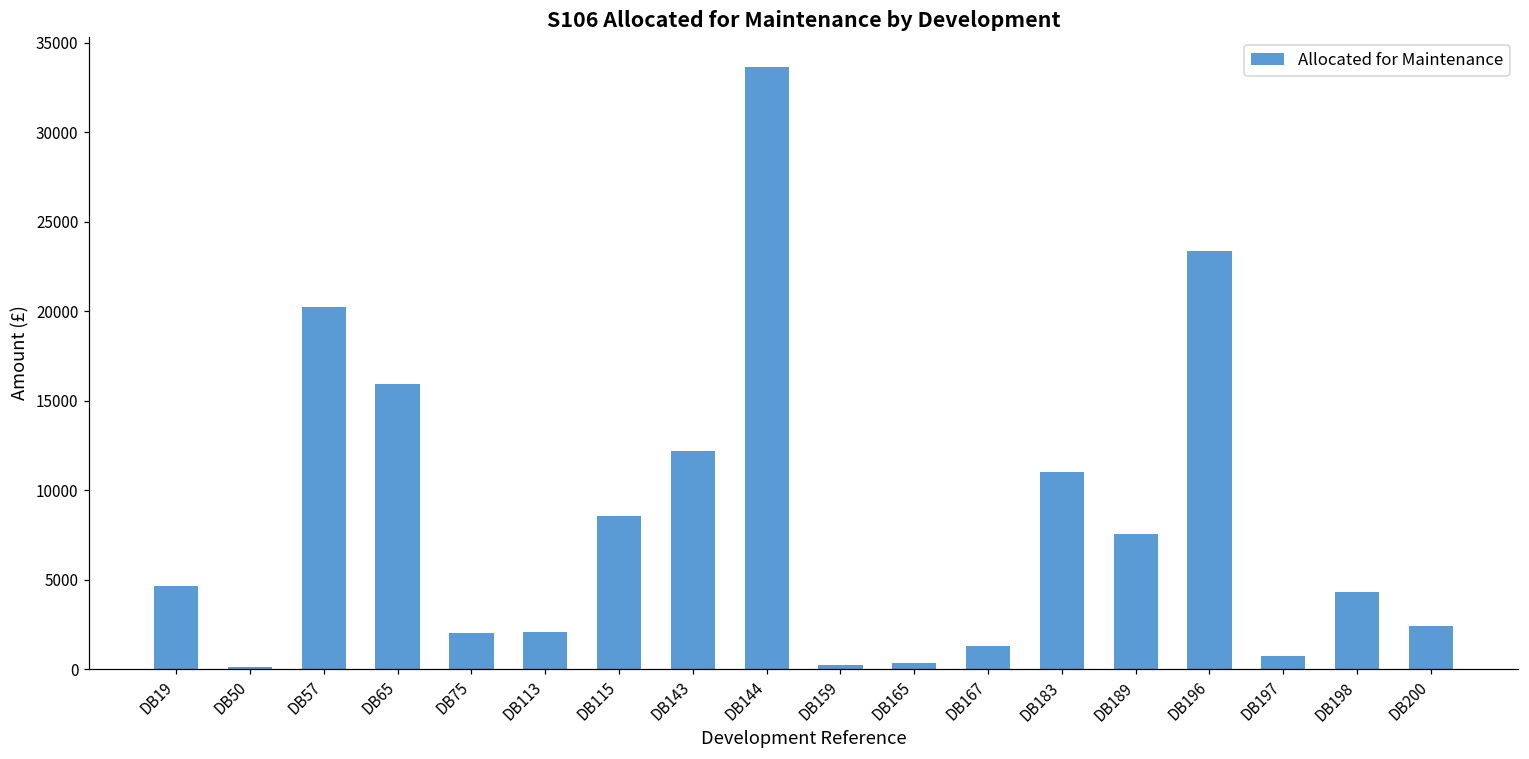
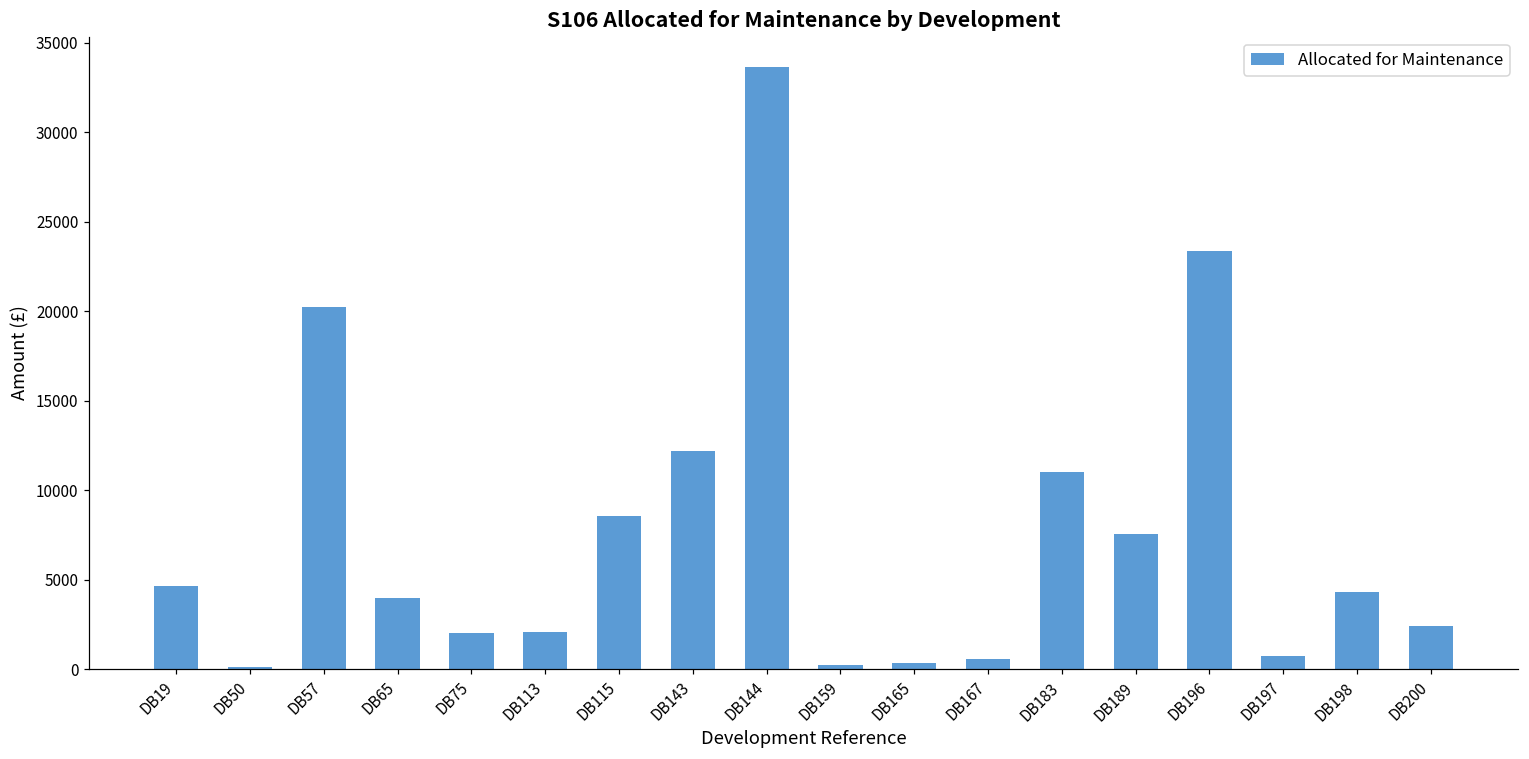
DB65: 15900 -> 4000
DB167: 1300 -> 500
